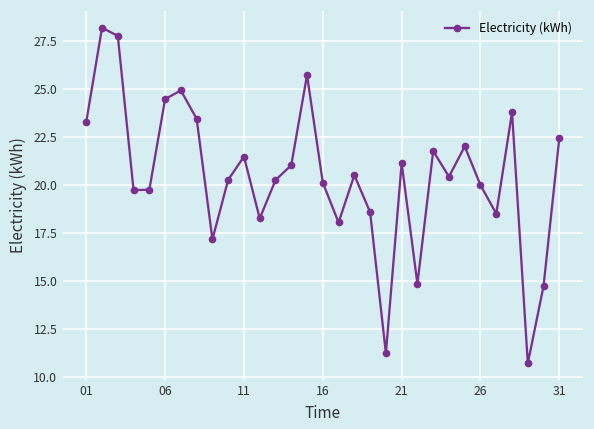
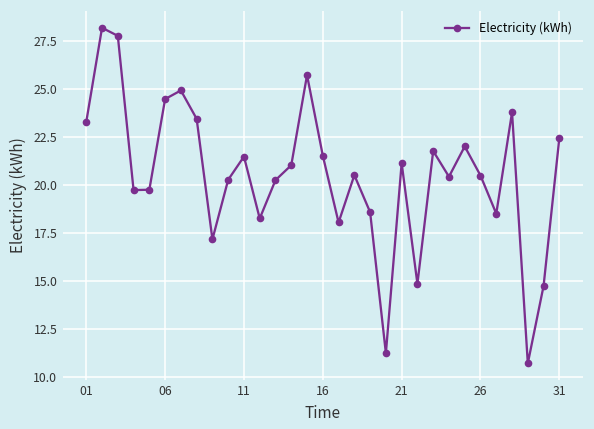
16: 20.1 -> 21.5
26: 20.0 -> 20.5
